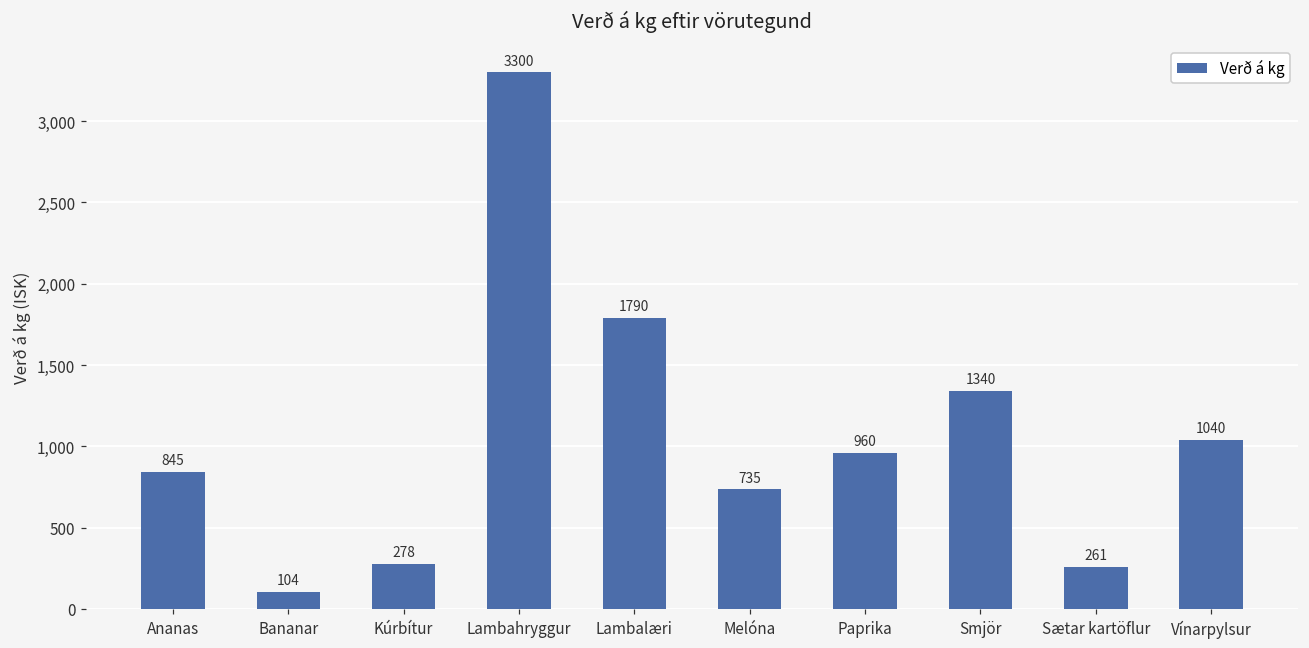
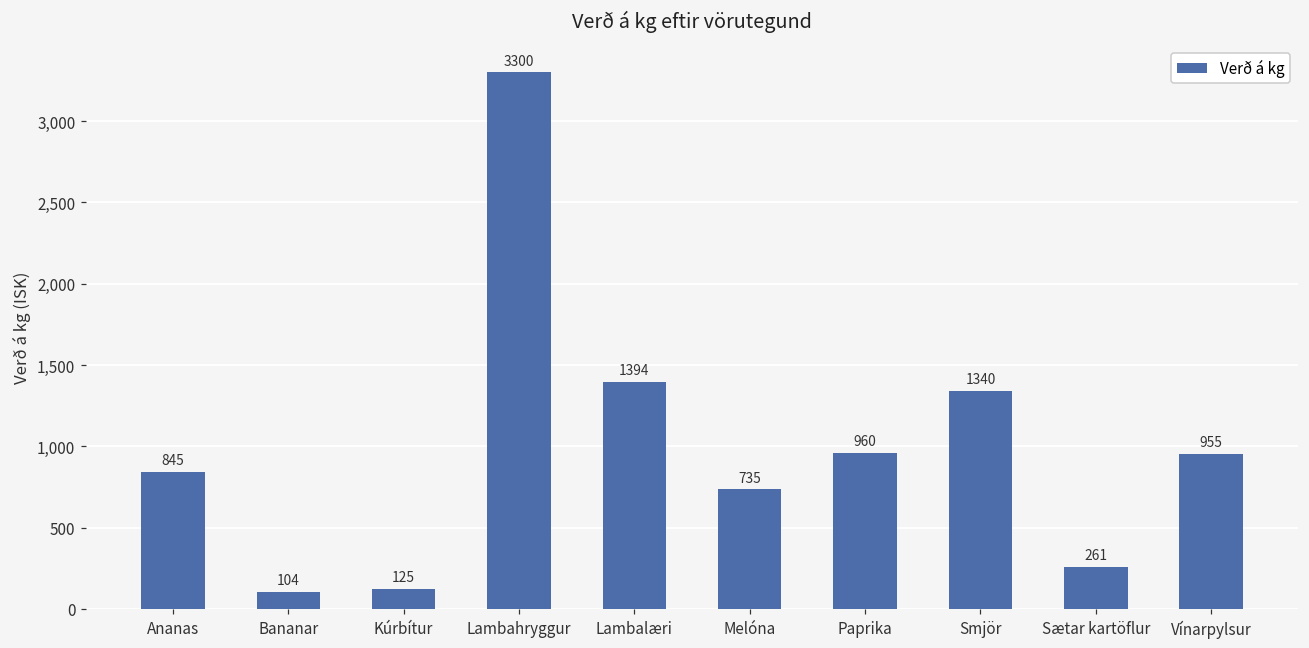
Kúrbítur: 278 -> 125
Lambalæri: 1790 -> 1394
Vínarpylsur: 1040 -> 955
